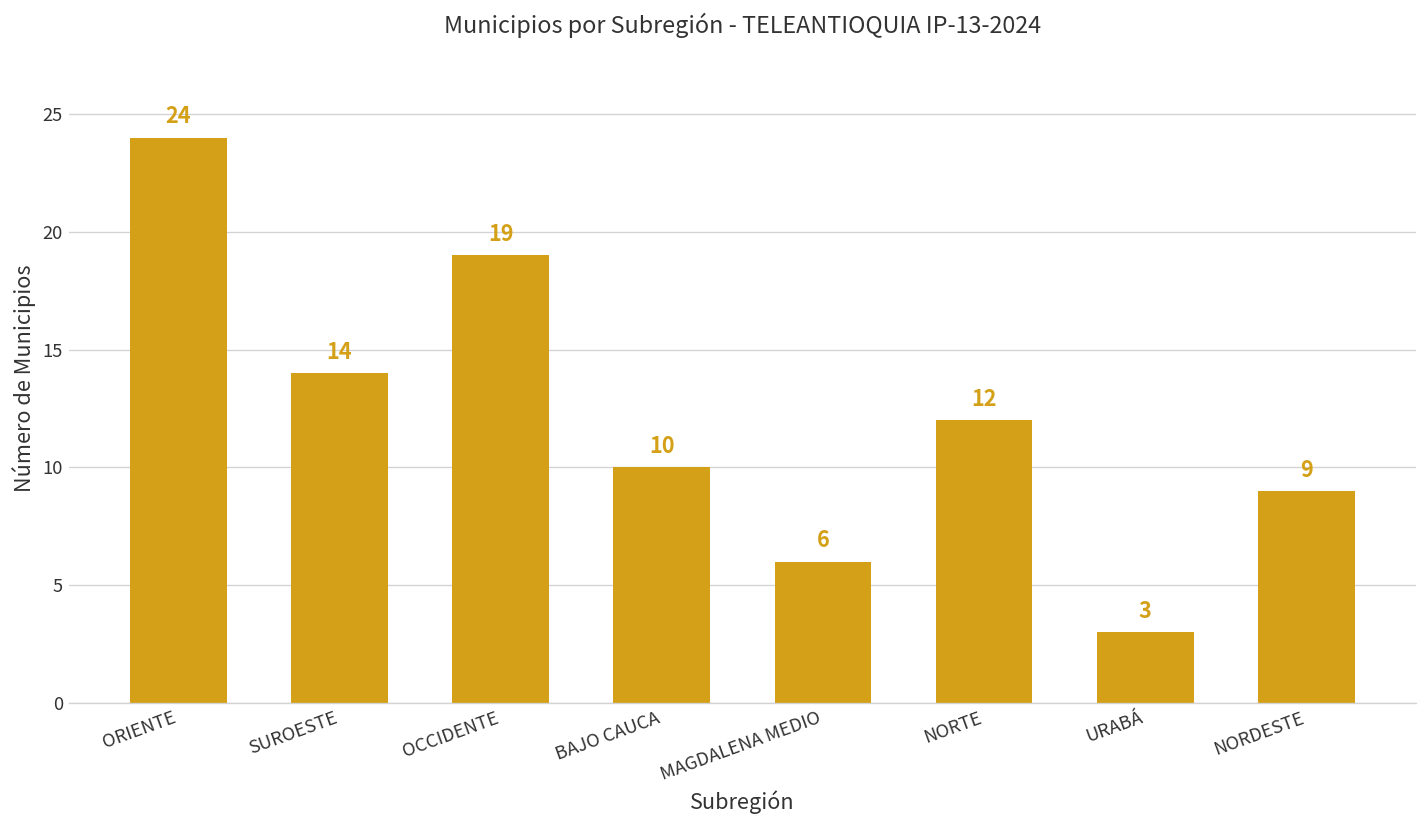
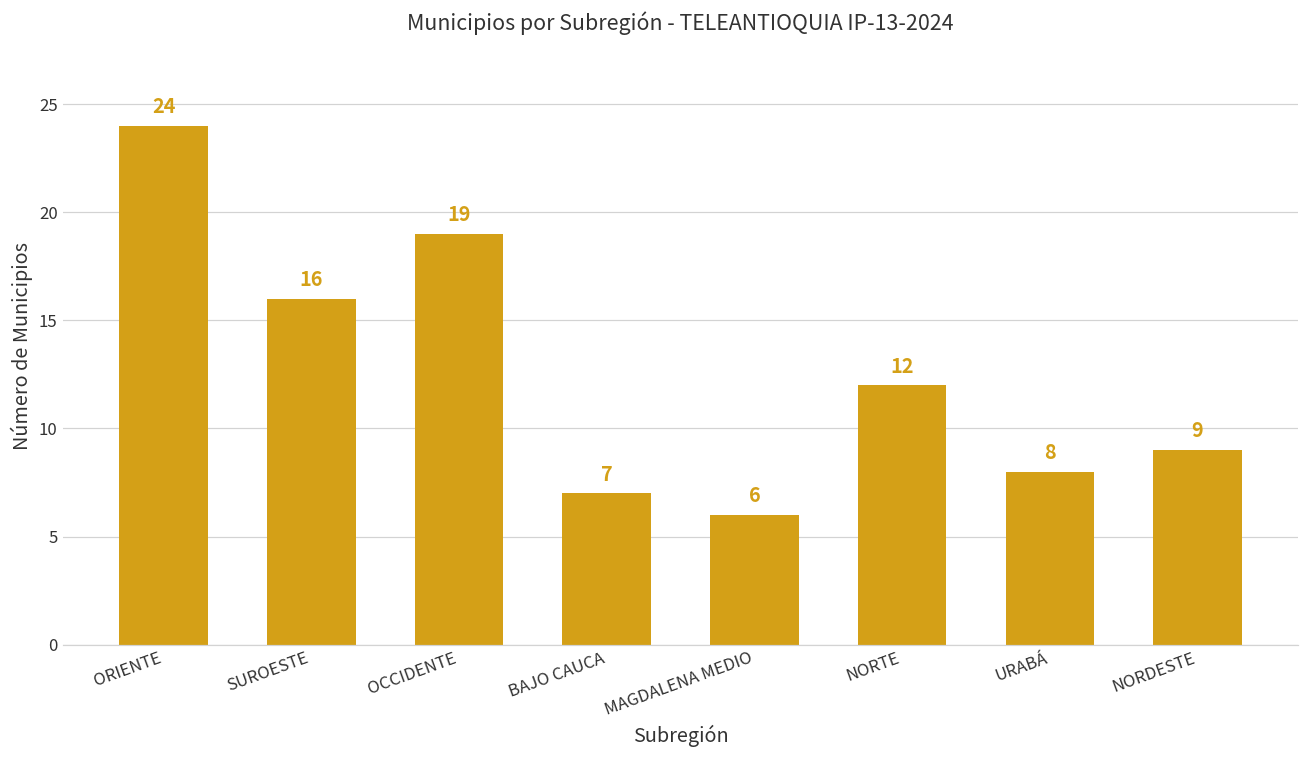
SUROESTE: 14 -> 16
BAJO CAUCA: 10 -> 7
URABÁ: 3 -> 8
